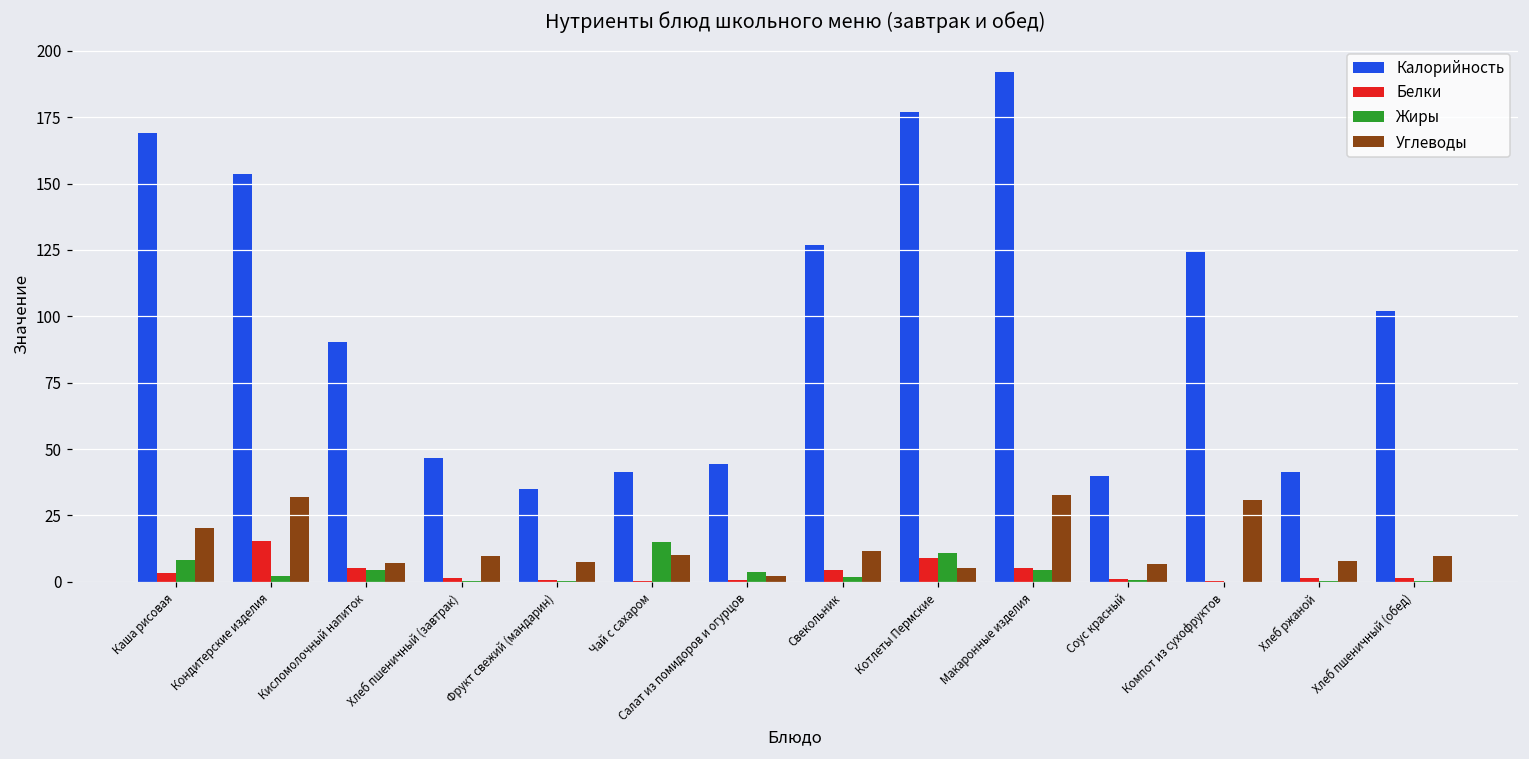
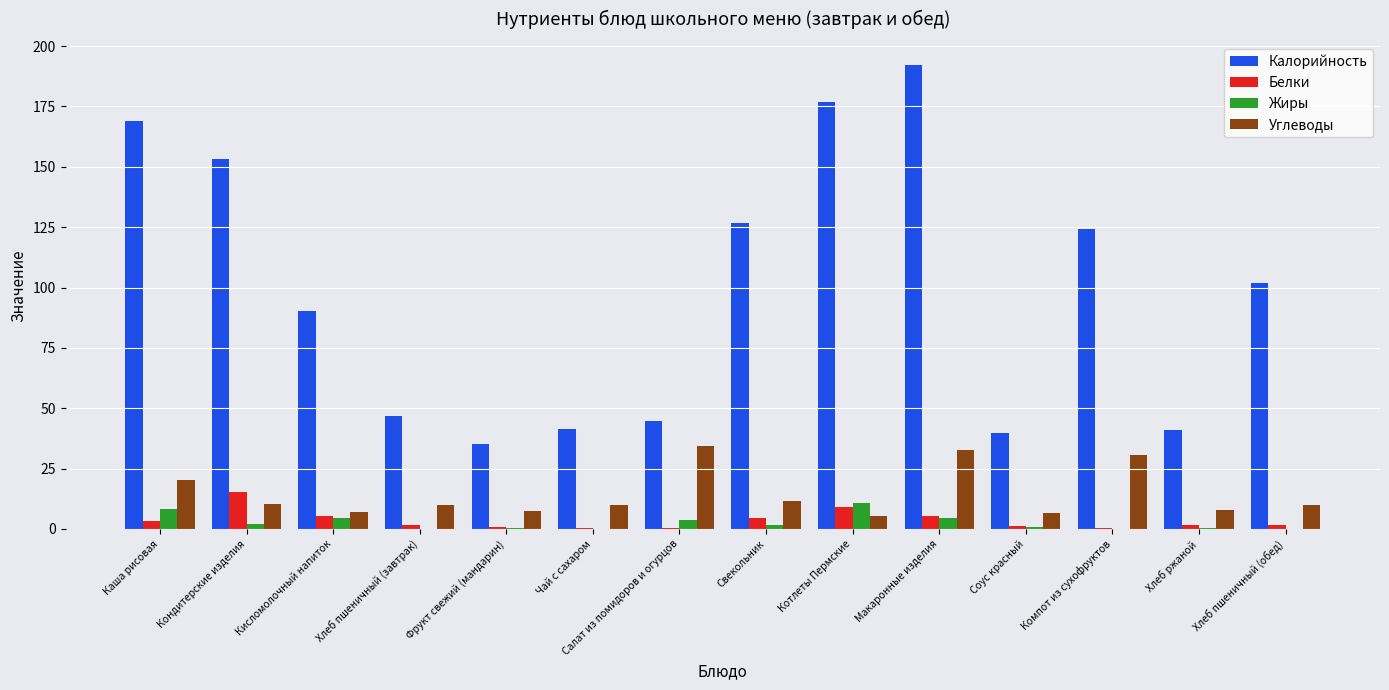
Углеводы, Кондитерские изделия: 32 -> 11
Жиры, Чай с сахаром: 15 -> 0
Углеводы, Салат из помидоров и огурцов: 2 -> 34
